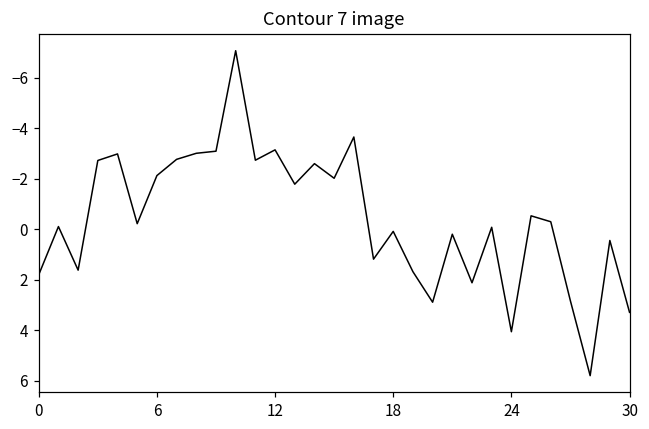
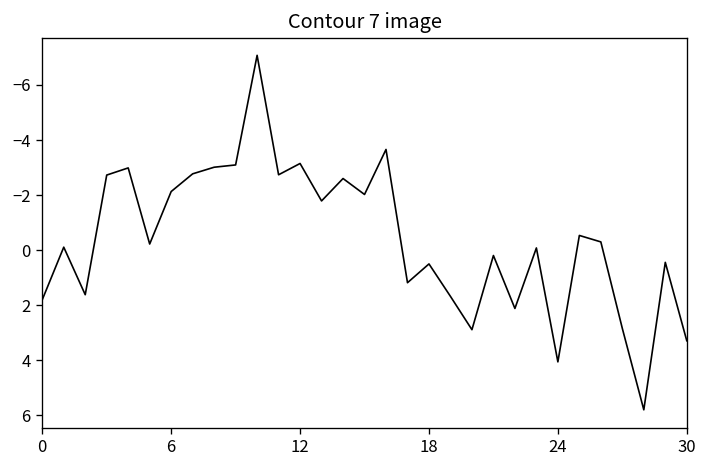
18: 0.1 -> 0.5
